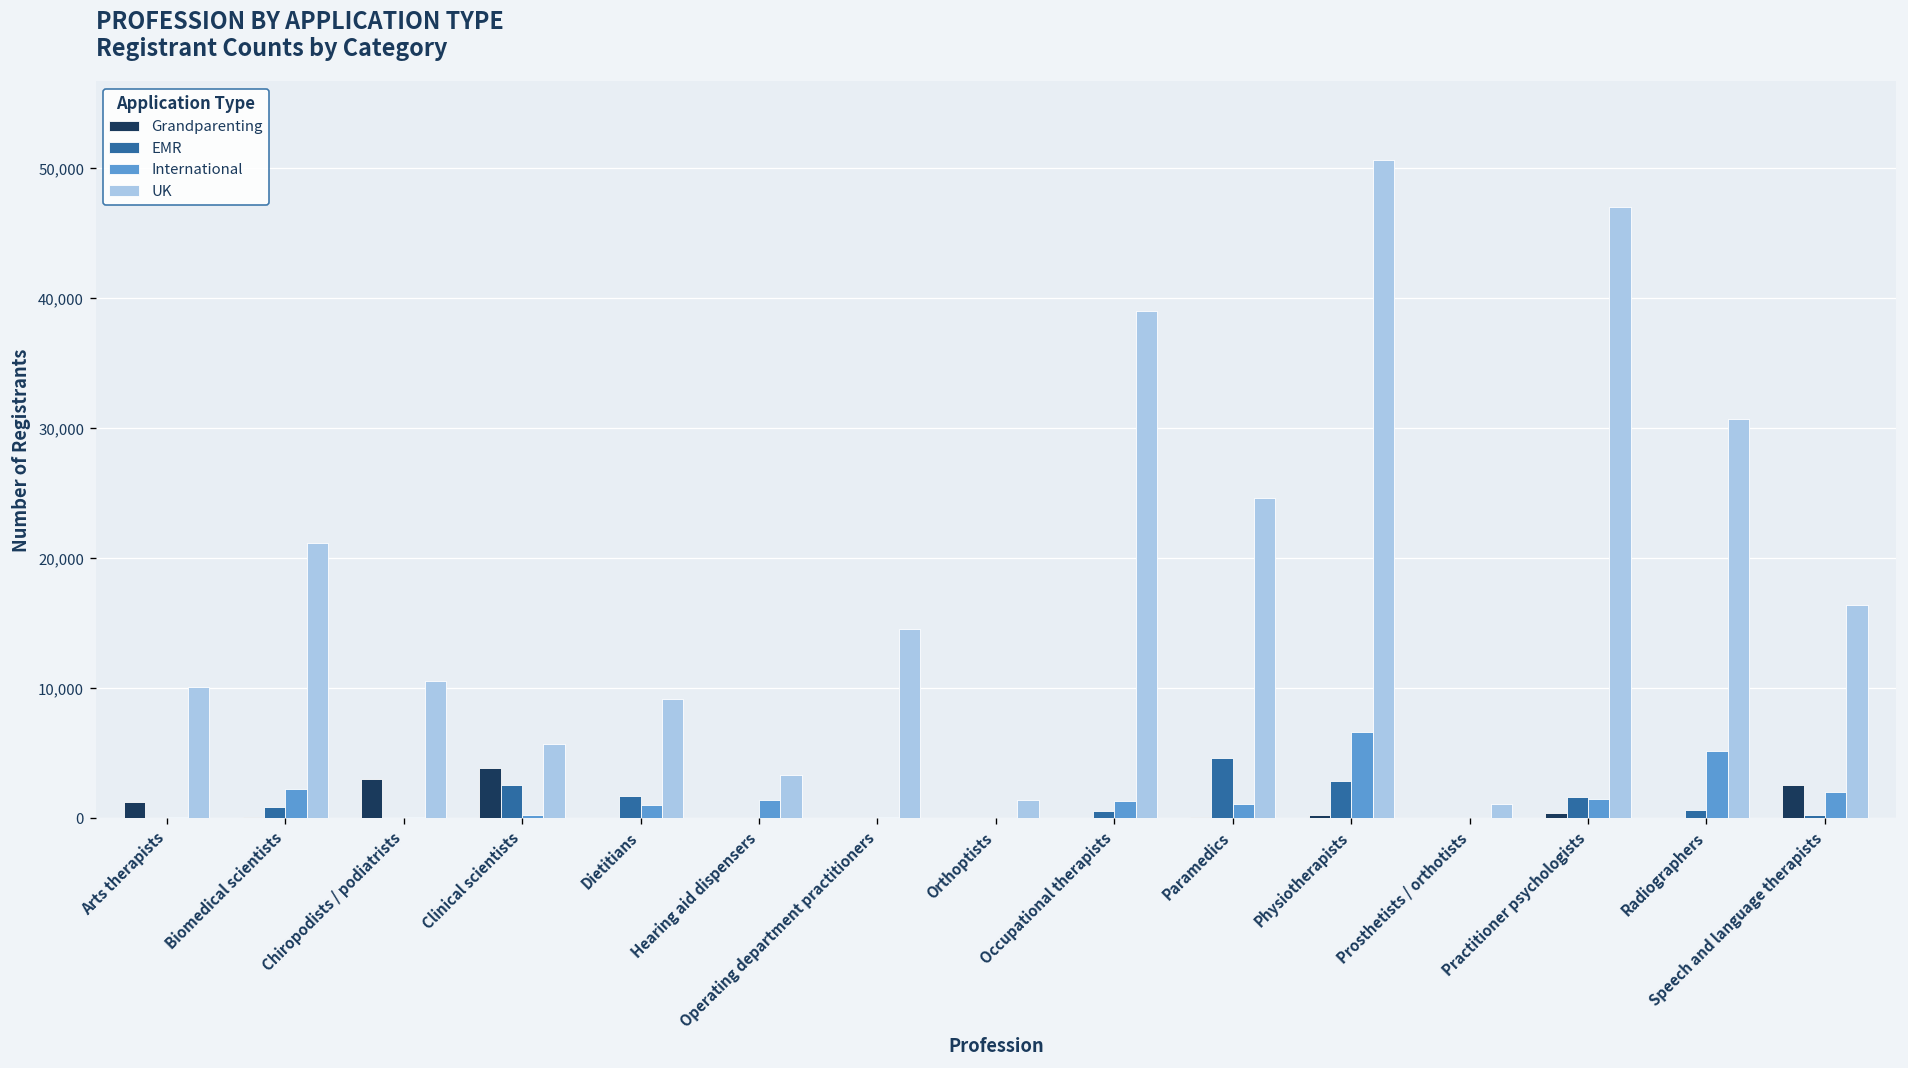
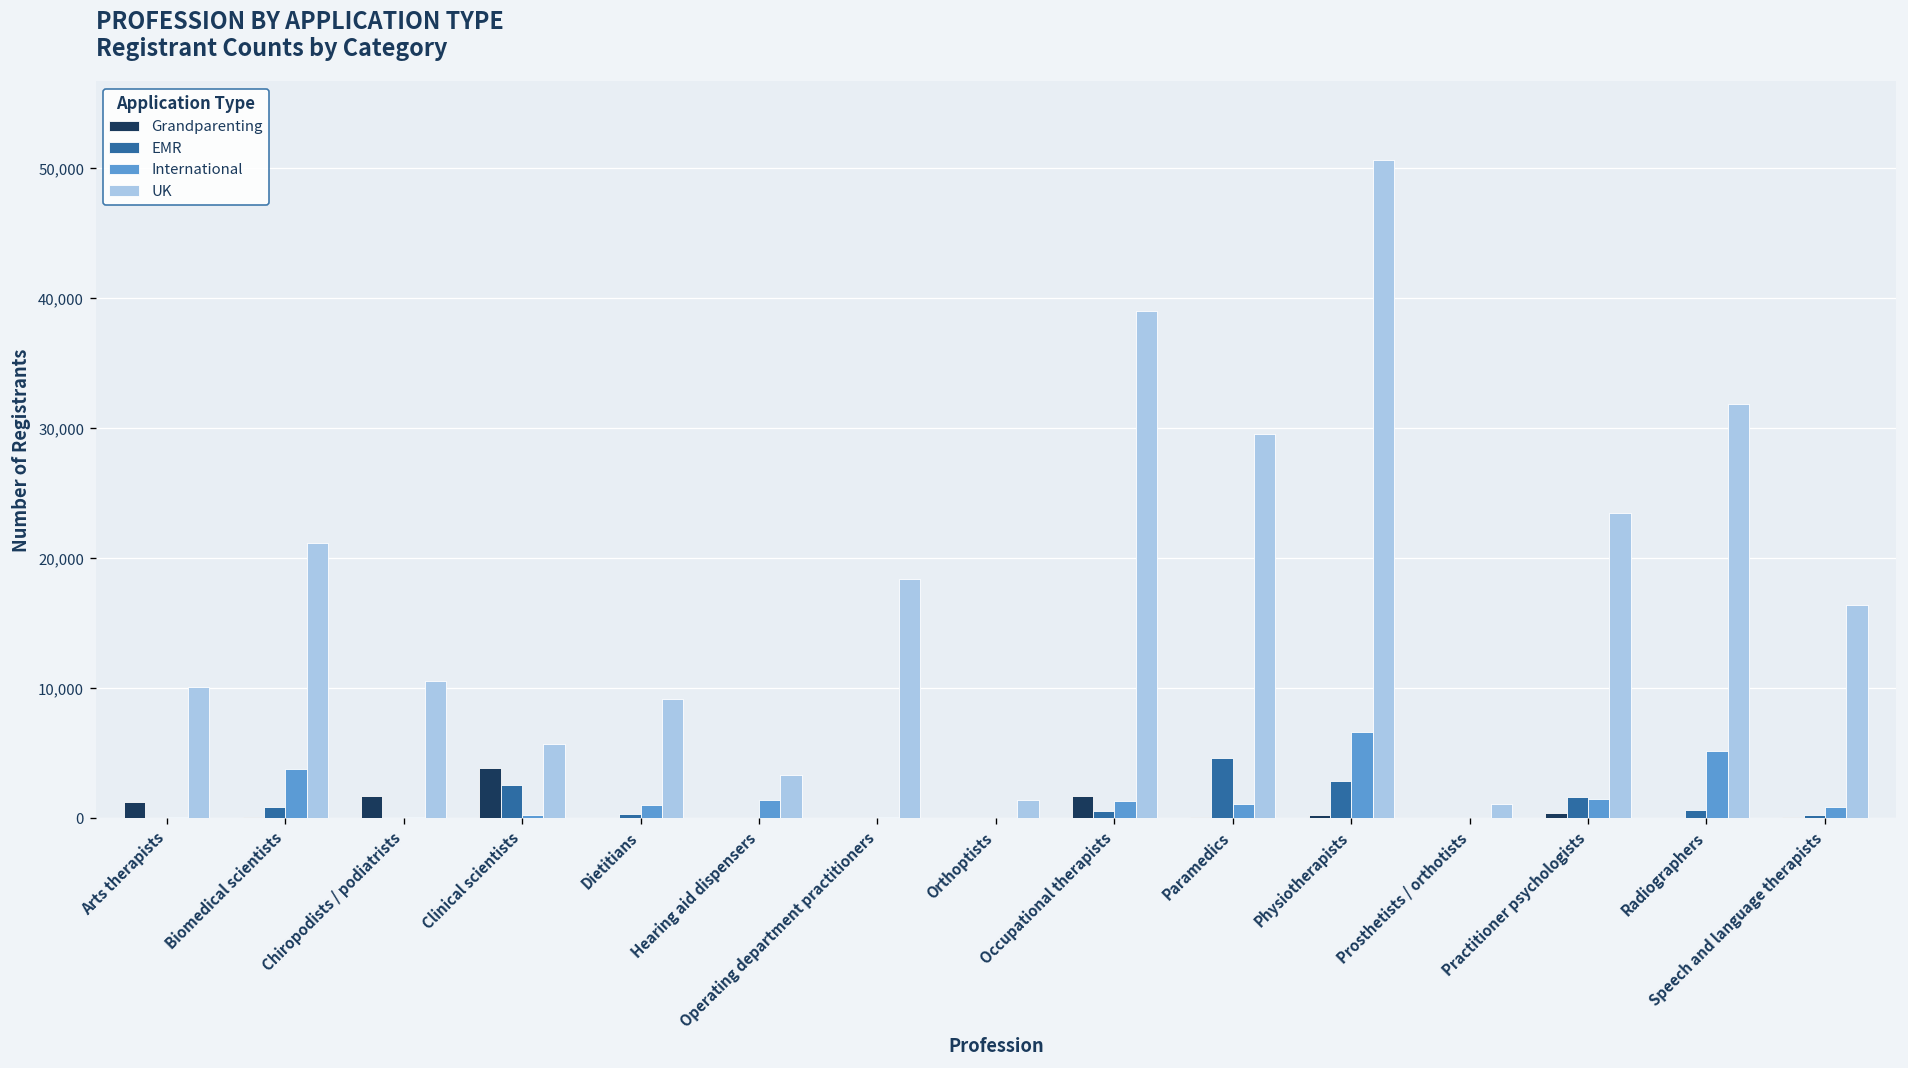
International, Biomedical scientists: 2,200 -> 3,800
Grandparenting, Chiropodists / podiatrists: 3,000 -> 1,800
EMR, Dietitians: 1,700 -> 300
UK, Operating department practitioners: 14,600 -> 18,400
Grandparenting, Occupational therapists: 0 -> 1,700
UK, Paramedics: 24,600 -> 29,600
UK, Practitioner psychologists: 47,000 -> 23,500
UK, Radiographers: 30,700 -> 31,900
Grandparenting, Speech and language therapists: 2,500 -> 100
International, Speech and language therapists: 2,000 -> 800
